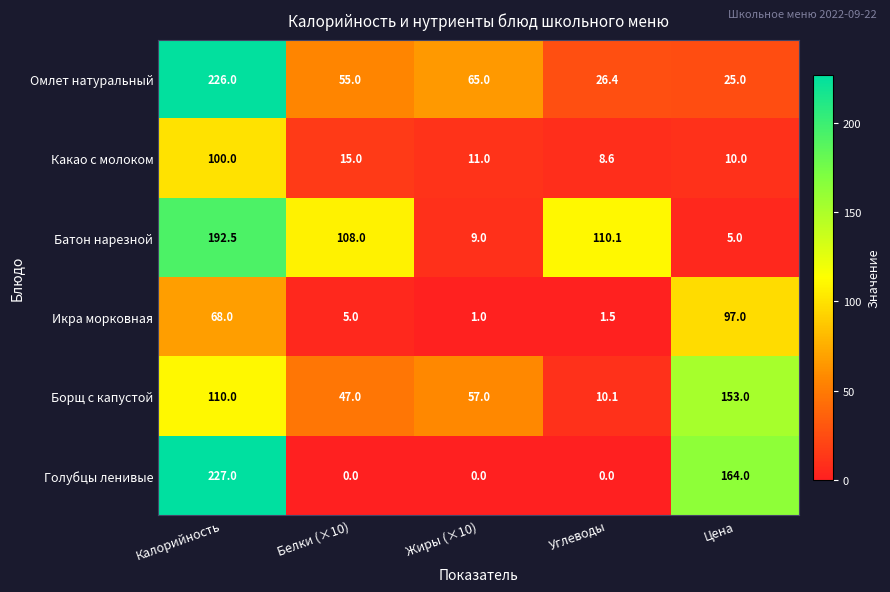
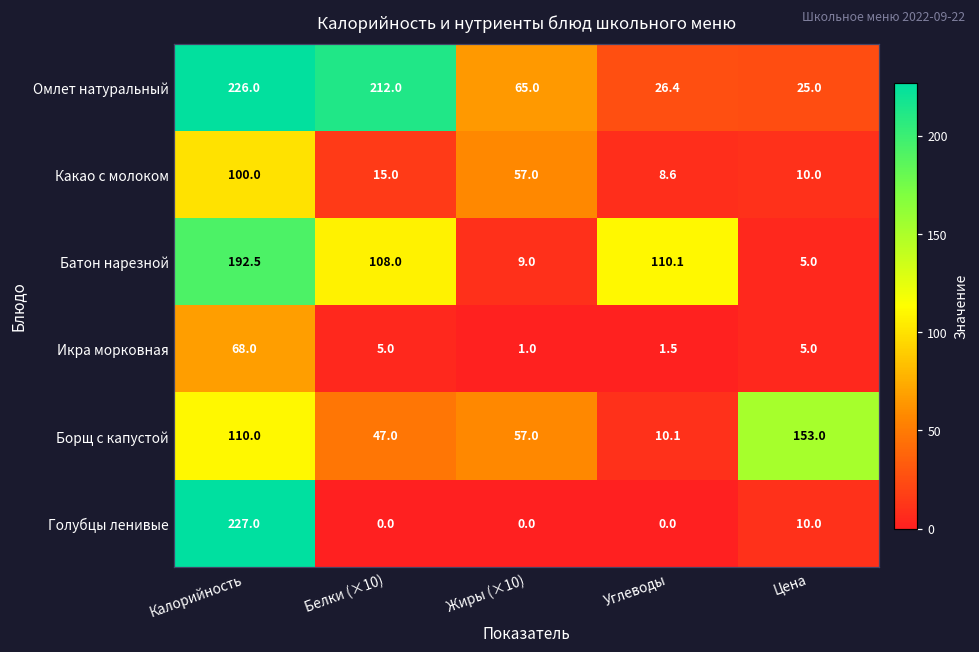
Омлет натуральный, Белки (×10): 55.0 -> 212.0
Какао с молоком, Жиры (×10): 11.0 -> 57.0
Икра морковная, Цена: 97.0 -> 5.0
Голубцы ленивые, Цена: 164.0 -> 10.0
